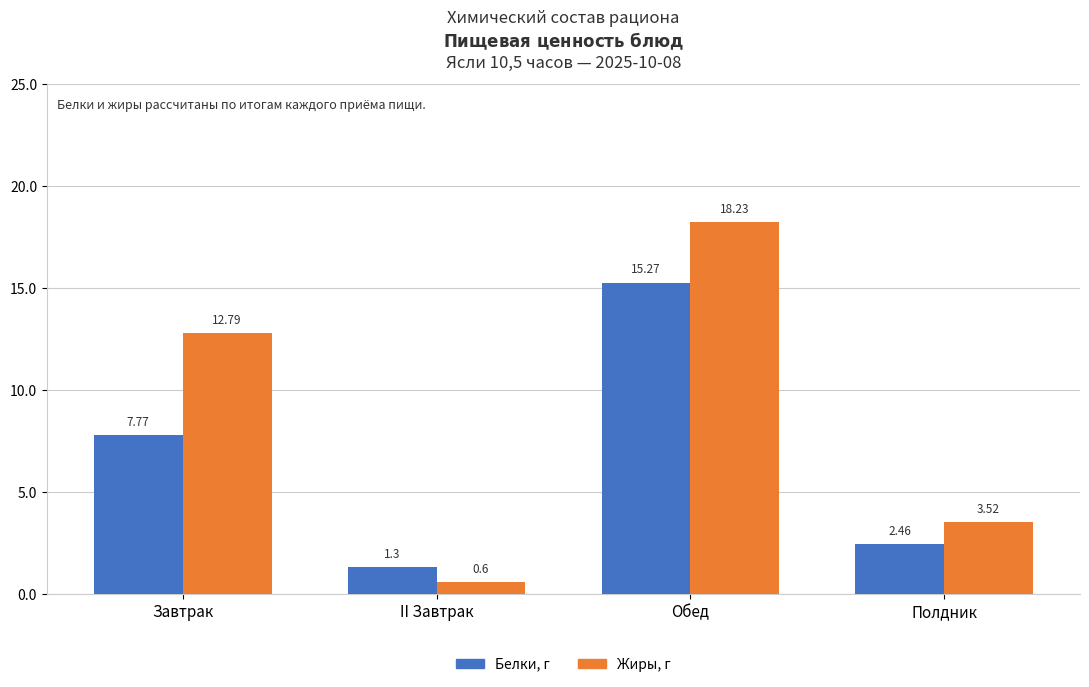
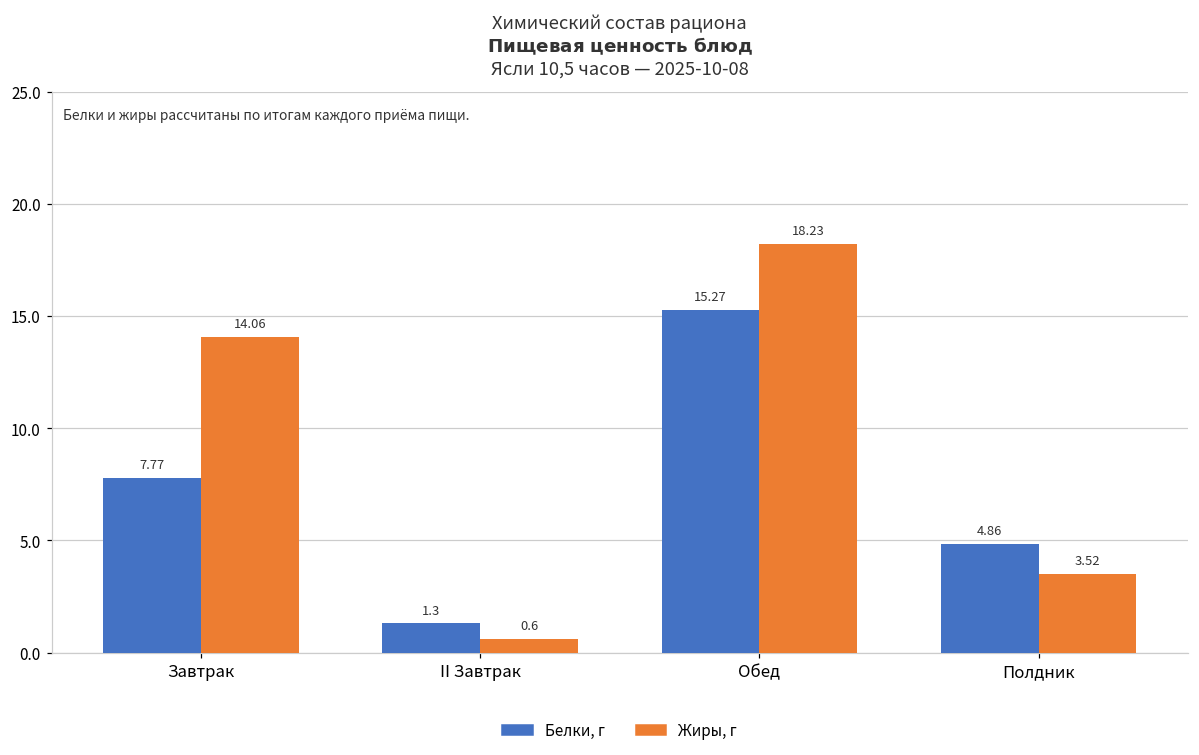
Жиры, г, Завтрак: 12.79 -> 14.06
Белки, г, Полдник: 2.46 -> 4.86
